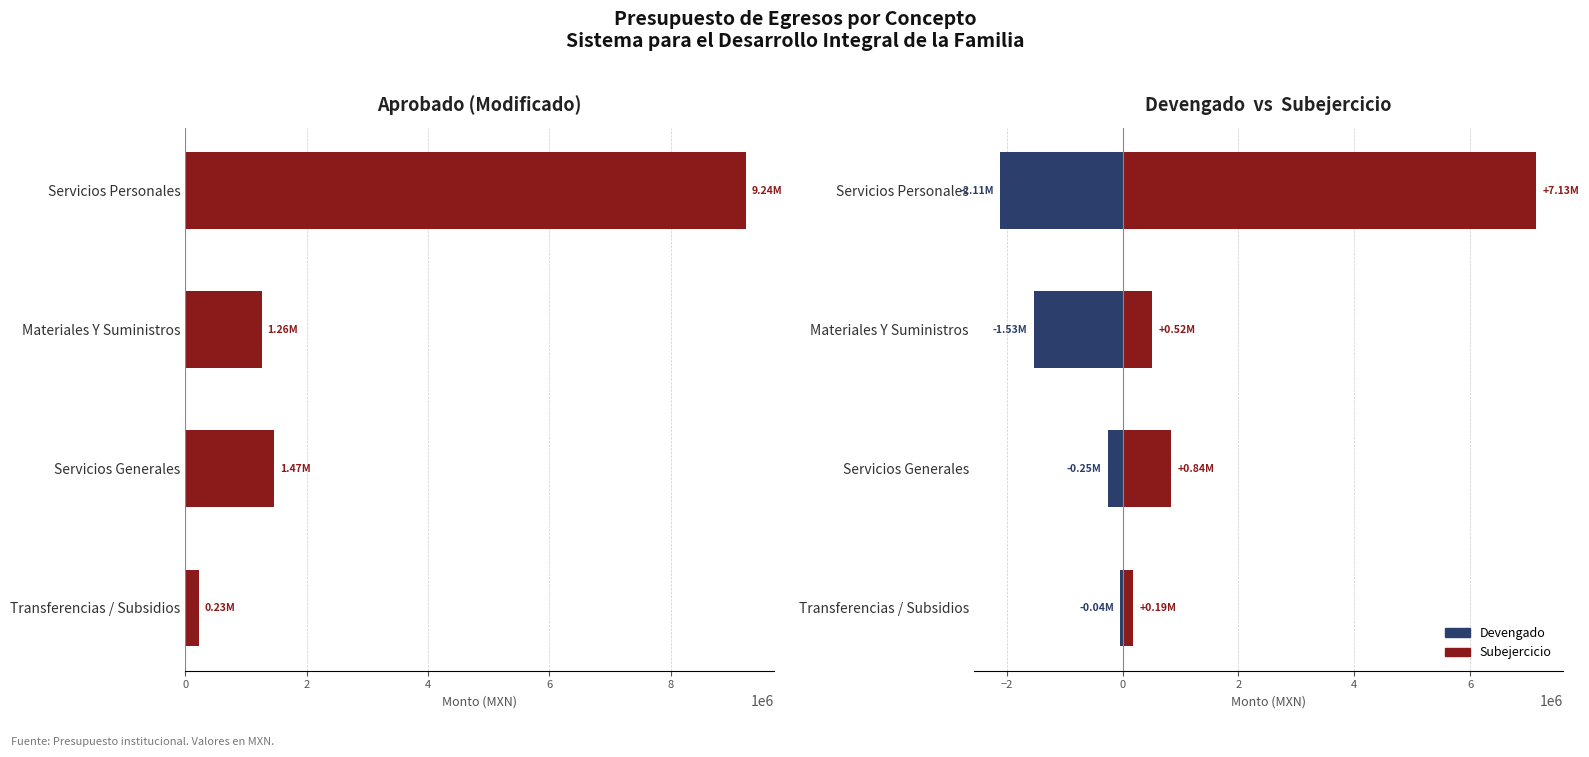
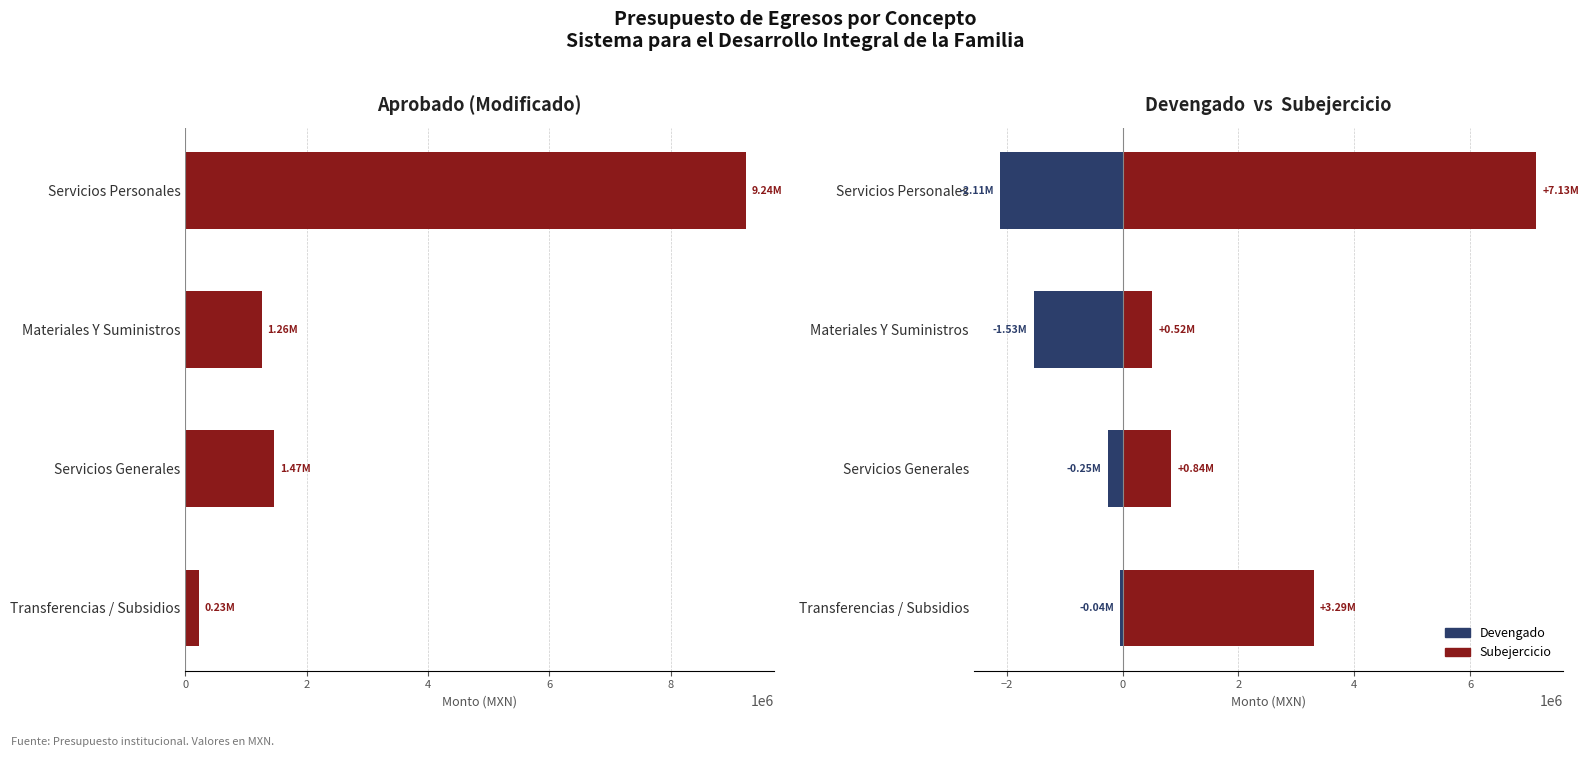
Devengado vs Subejercicio, Subejercicio, Transferencias / Subsidios: +0.19M -> +3.29M
